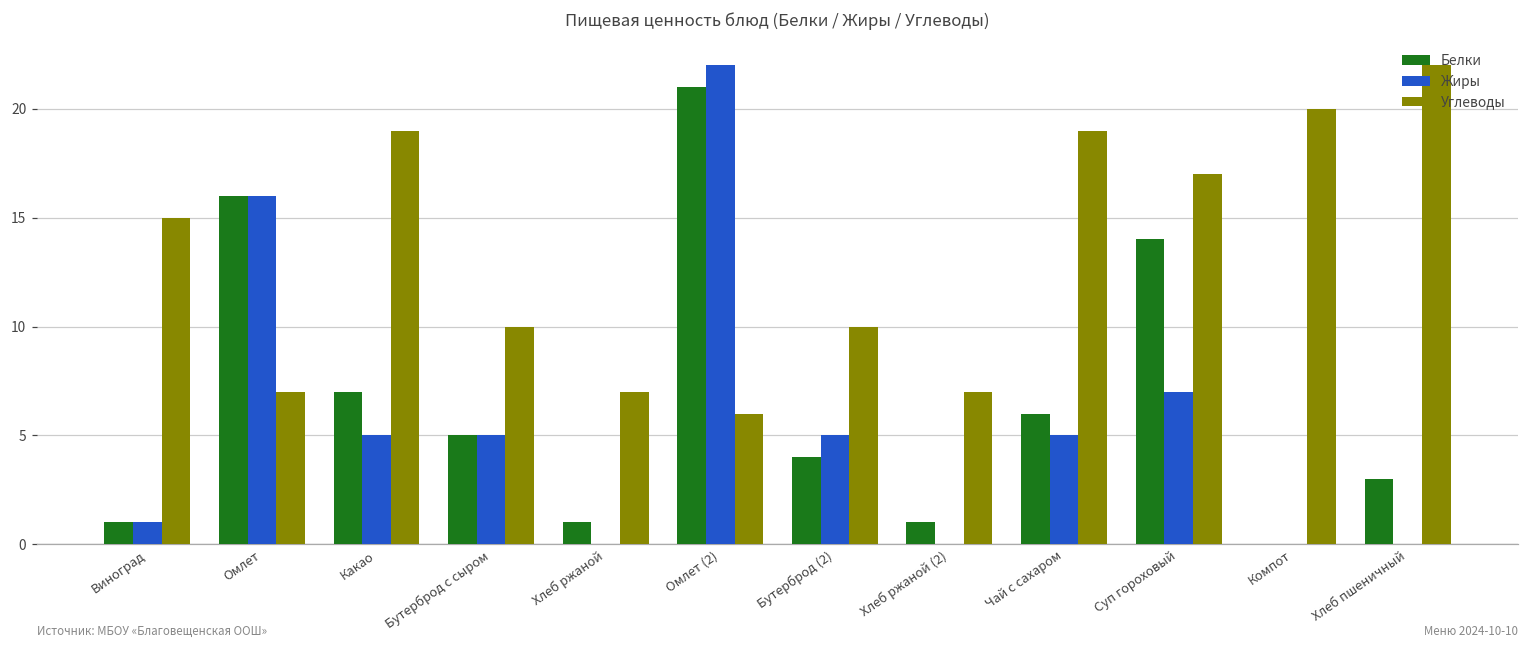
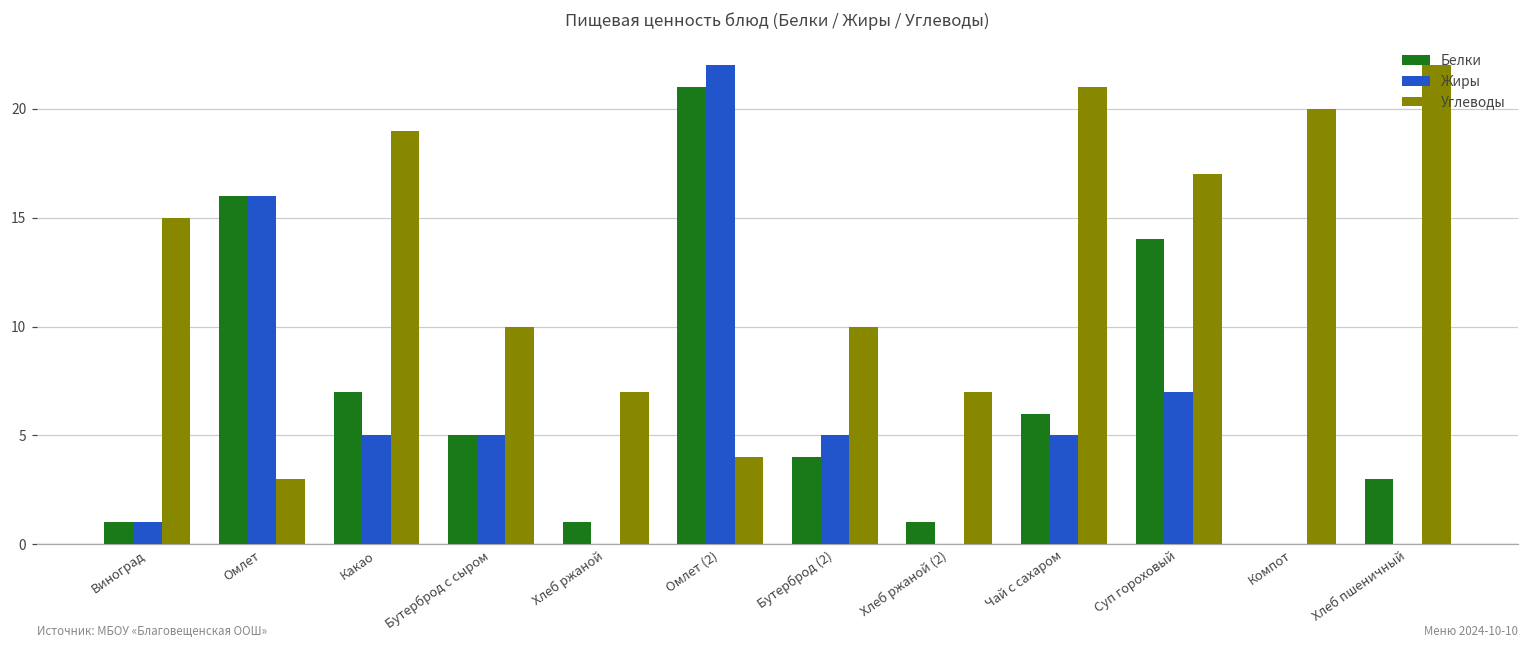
Углеводы, Омлет: 7 -> 3
Углеводы, Омлет (2): 6 -> 4
Углеводы, Чай с сахаром: 19 -> 21
